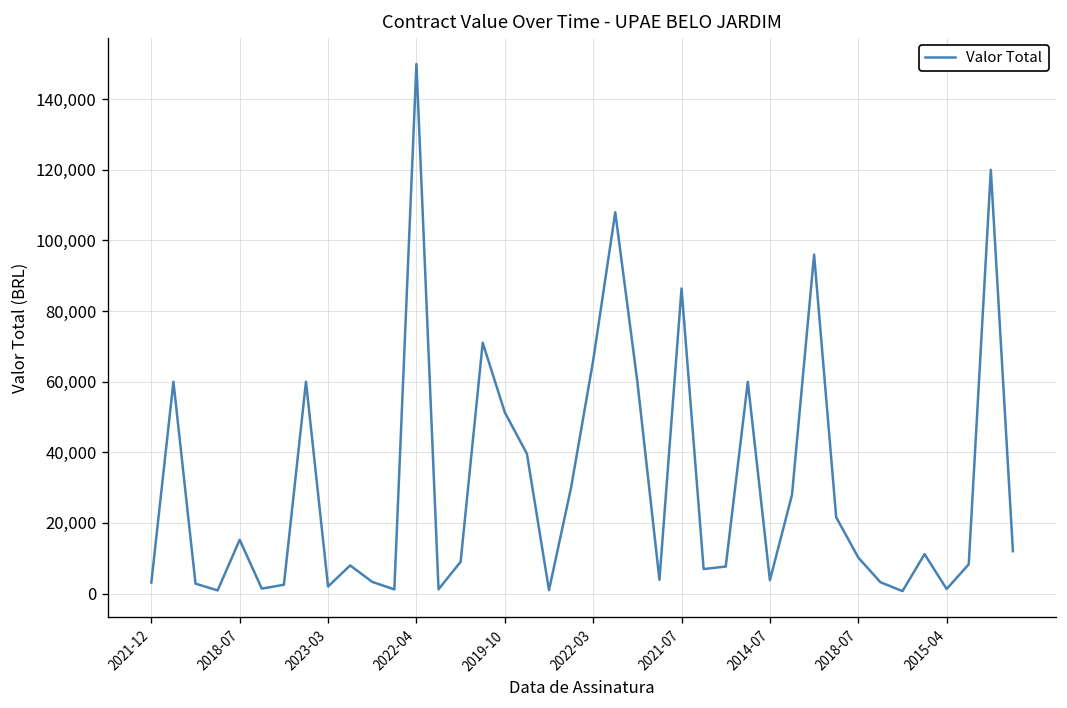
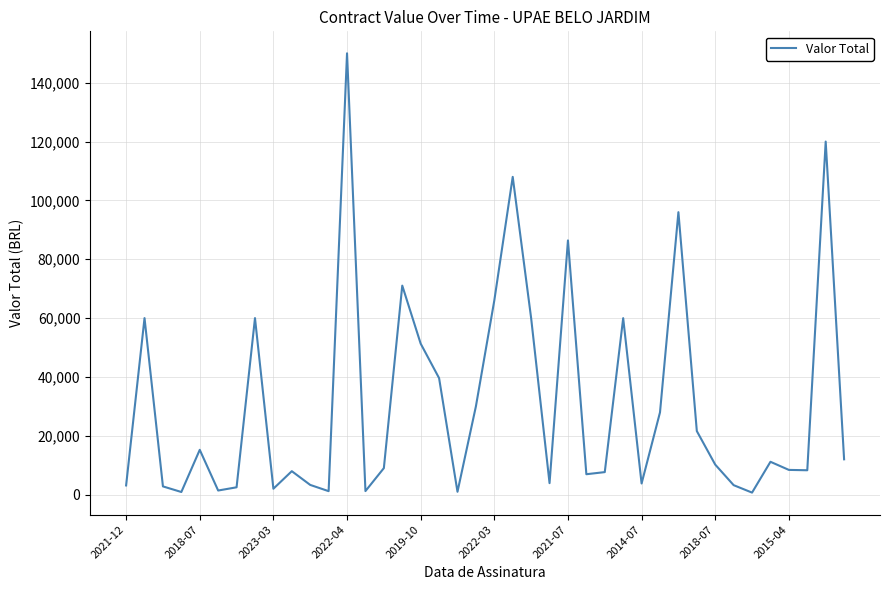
2015-04: 1,000 -> 8,000
